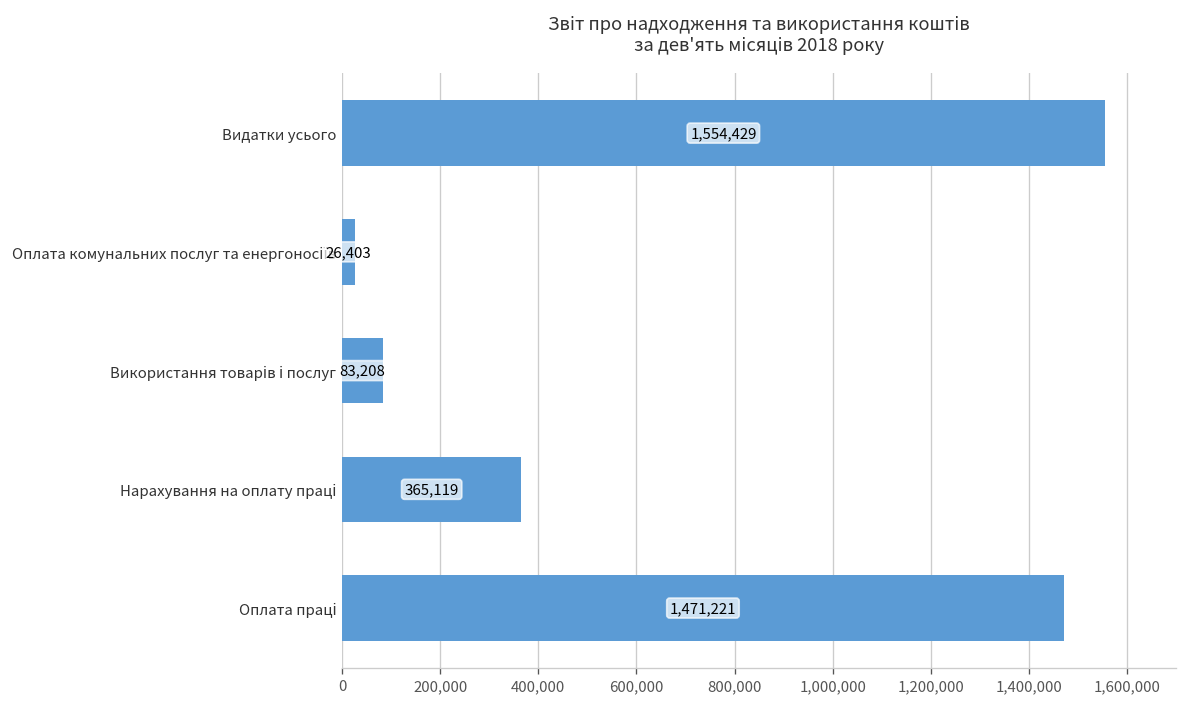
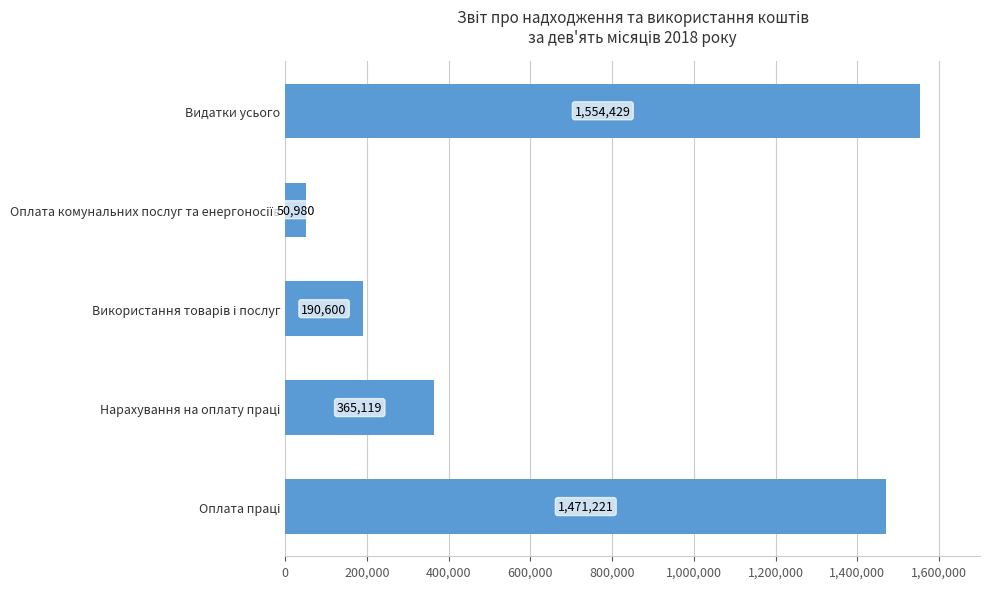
Оплата комунальних послуг та енергоносіїв: 26,403 -> 50,980
Використання товарів і послуг: 83,208 -> 190,600
